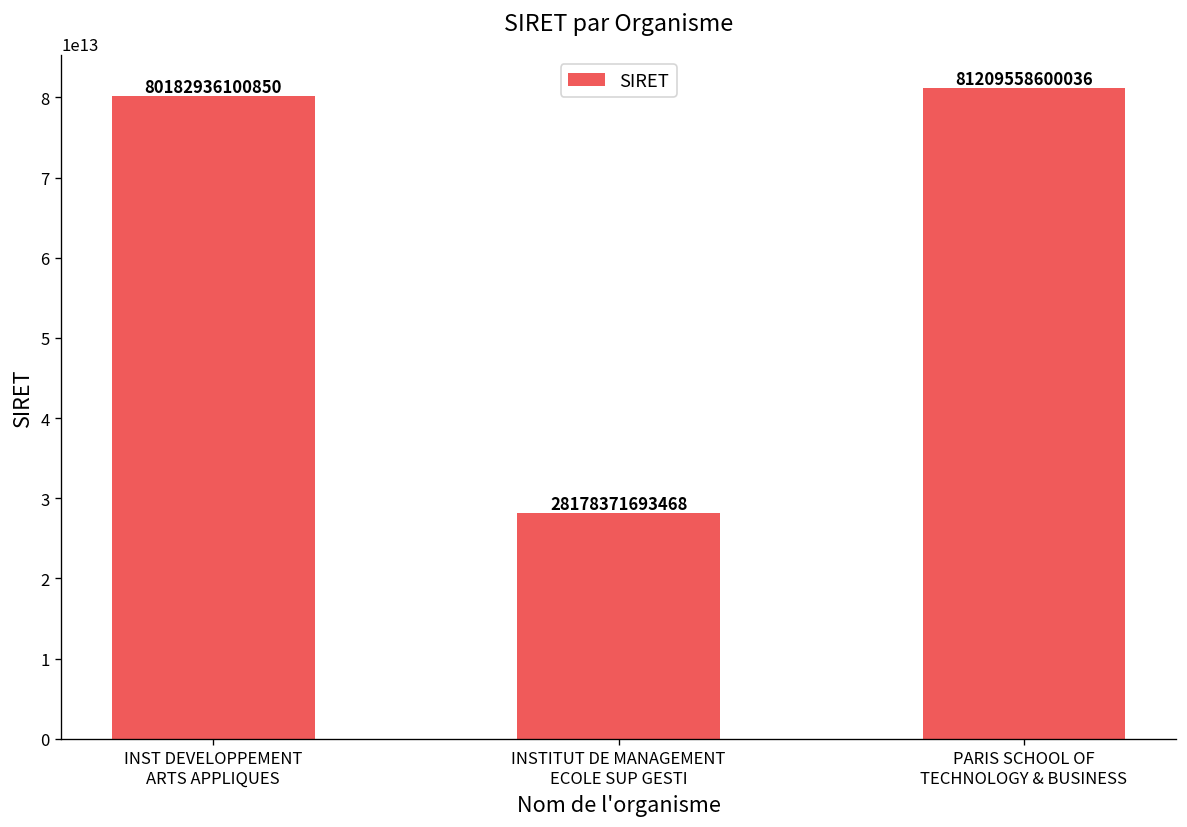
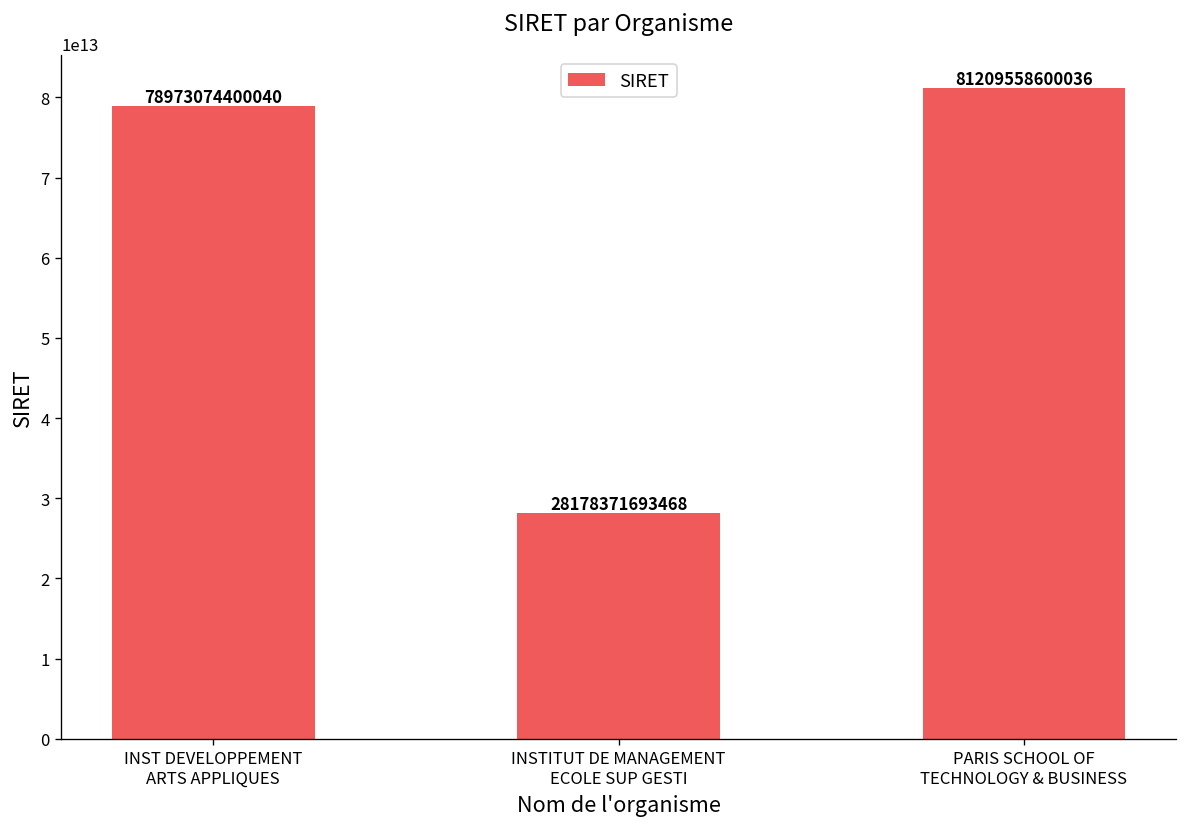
INST DEVELOPPEMENT ARTS APPLIQUES: 80182936100850 -> 78973074400040
